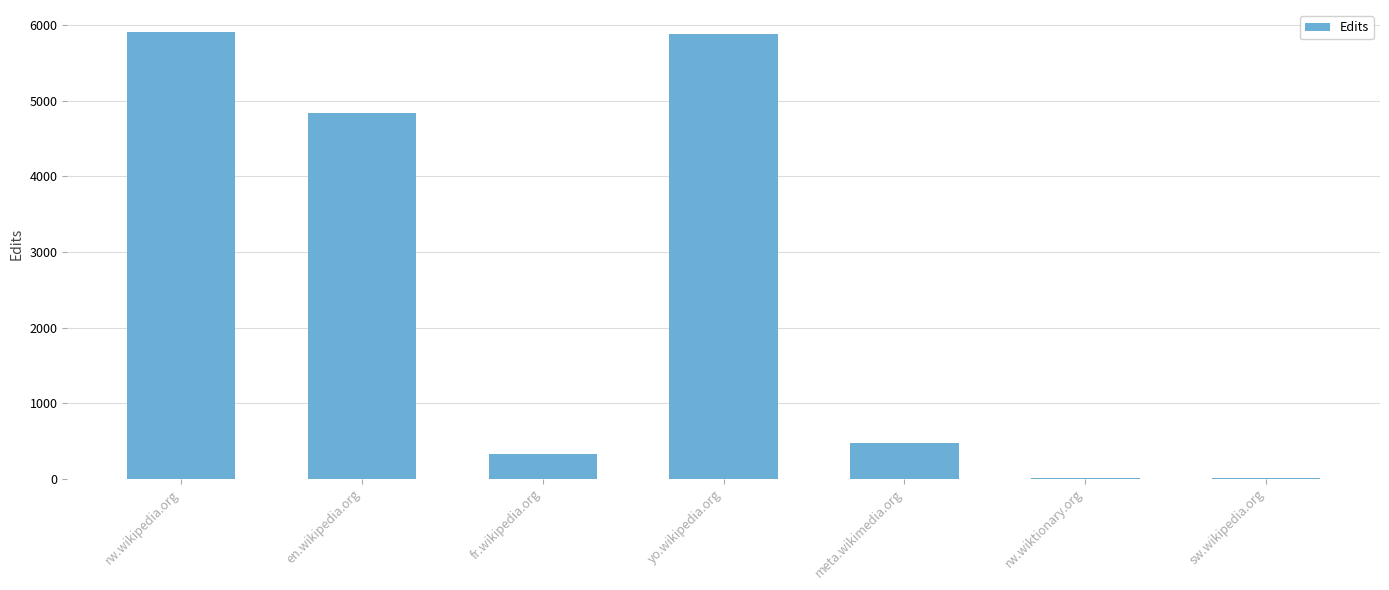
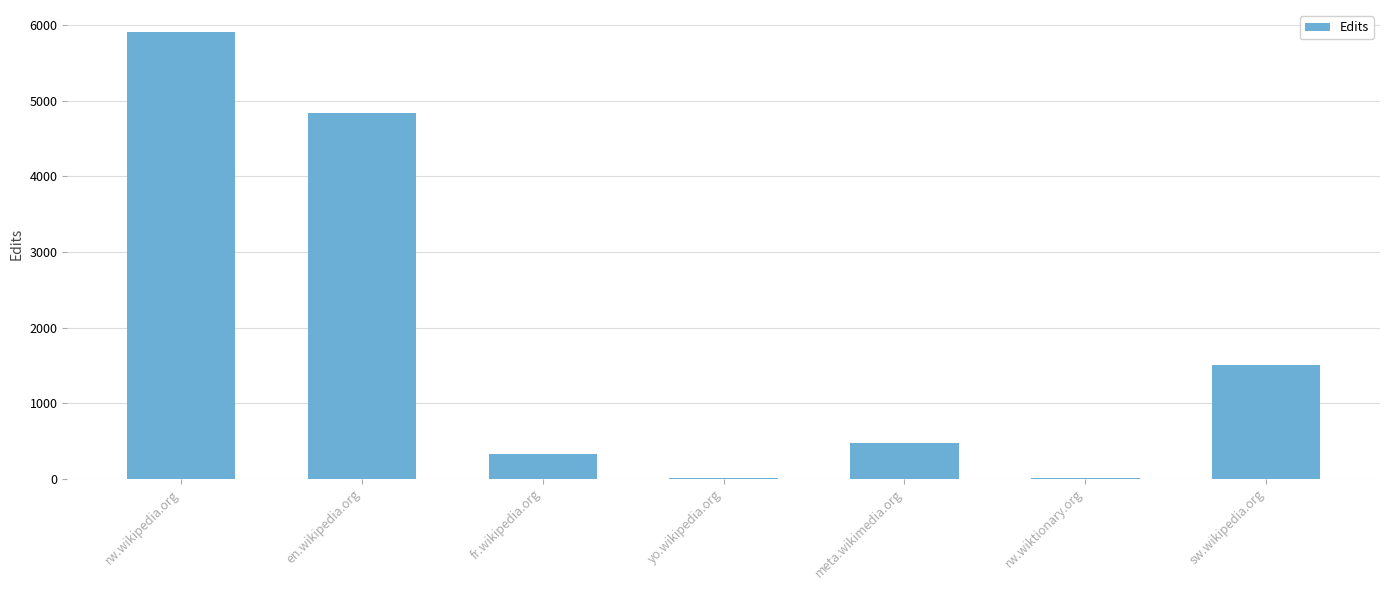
yo.wikipedia.org: 5900 -> 0
sw.wikipedia.org: 0 -> 1500
